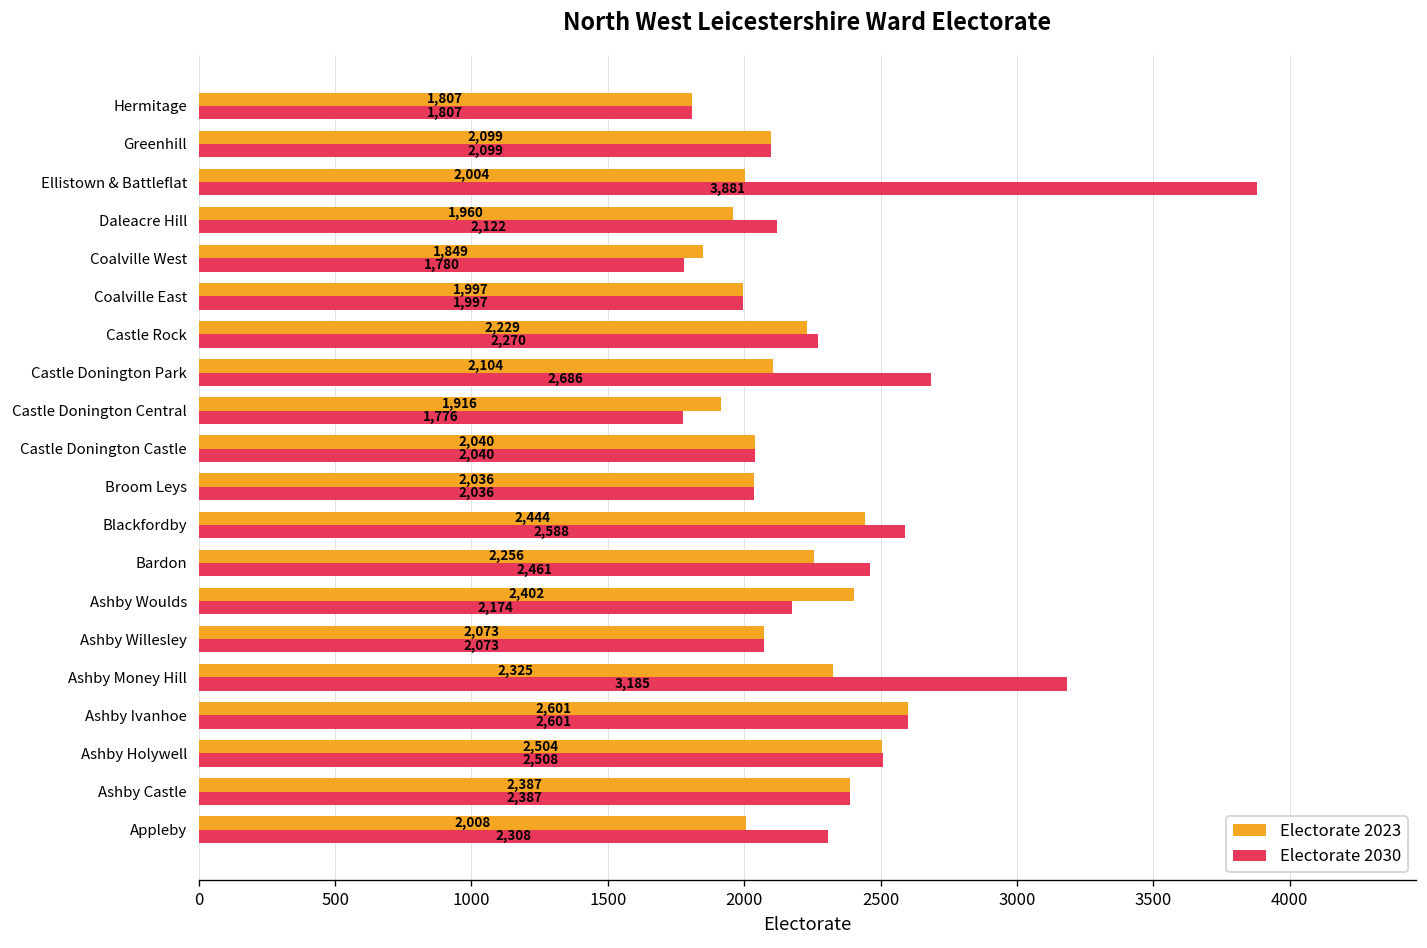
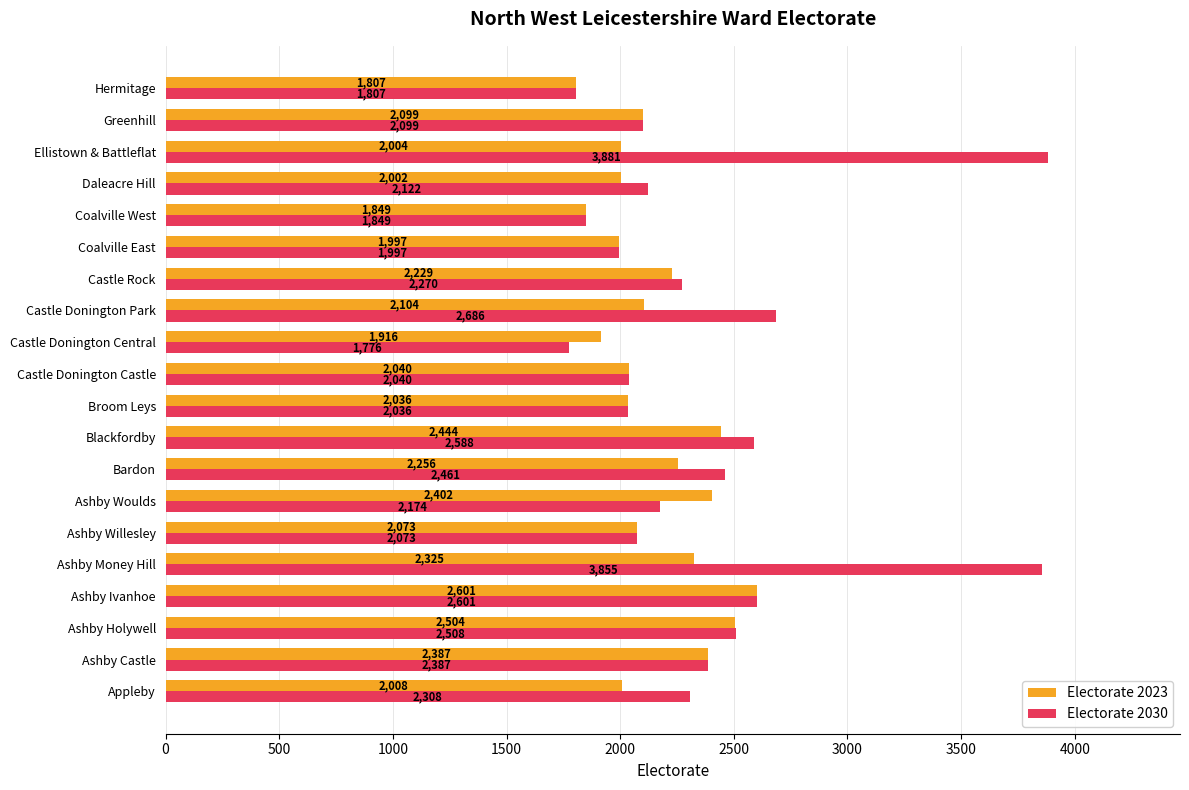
Electorate 2023, Daleacre Hill: 1,960 -> 2,002
Electorate 2030, Coalville West: 1,780 -> 1,849
Electorate 2030, Ashby Money Hill: 3,185 -> 3,855
